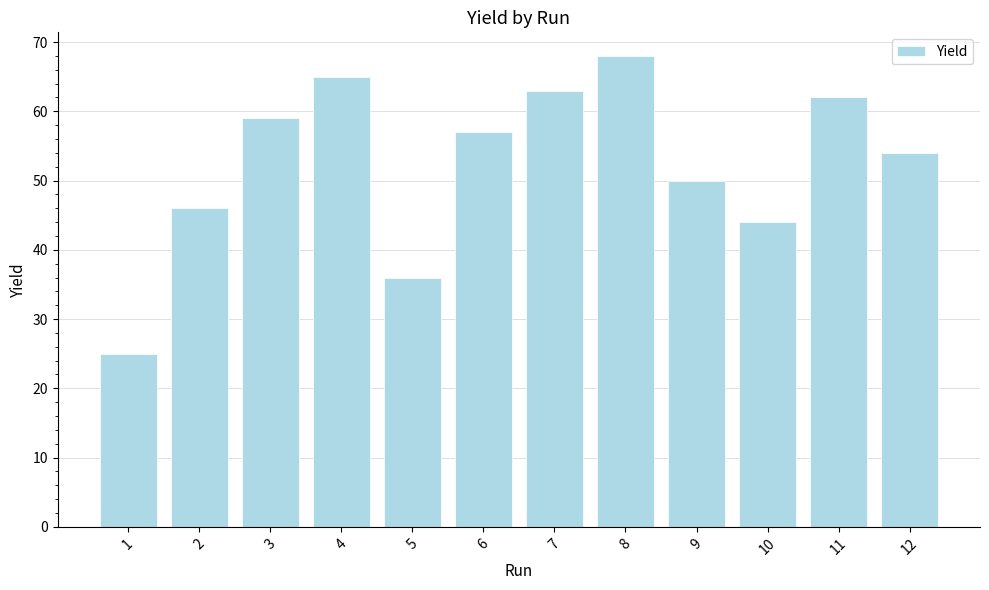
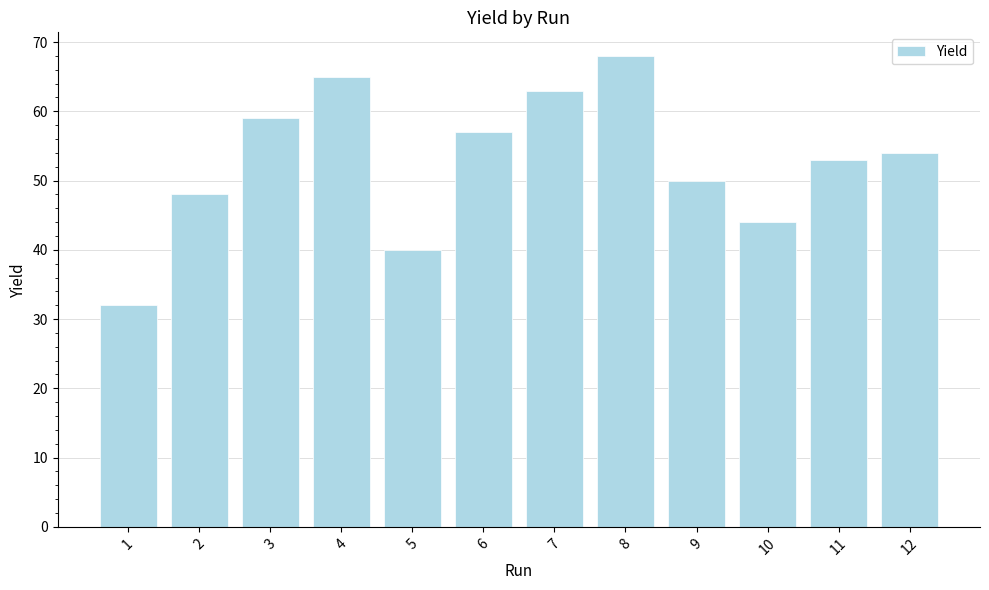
1: 25 -> 32
2: 46 -> 48
5: 36 -> 40
11: 62 -> 53
